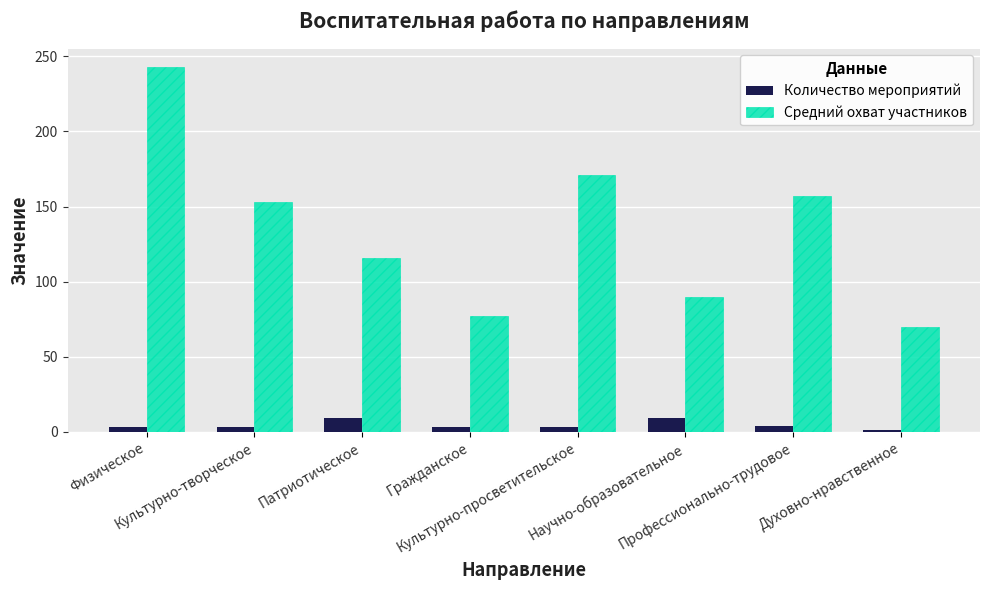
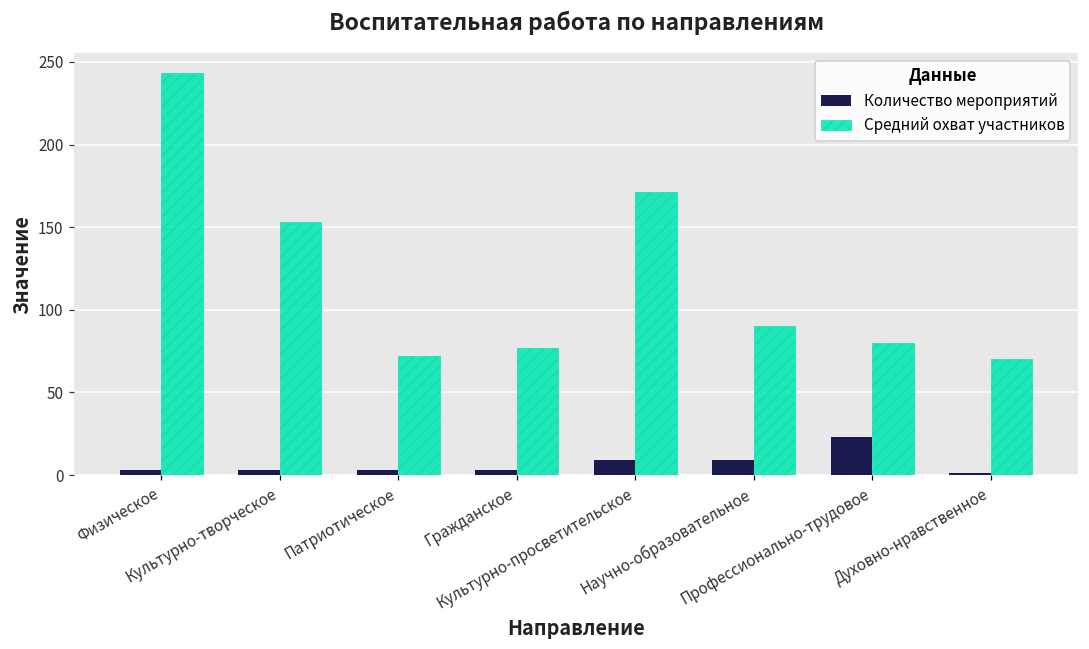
Количество мероприятий, Патриотическое: 9 -> 3
Средний охват участников, Патриотическое: 116 -> 72
Количество мероприятий, Культурно-просветительское: 3 -> 9
Количество мероприятий, Профессионально-трудовое: 4 -> 23
Средний охват участников, Профессионально-трудовое: 157 -> 80
